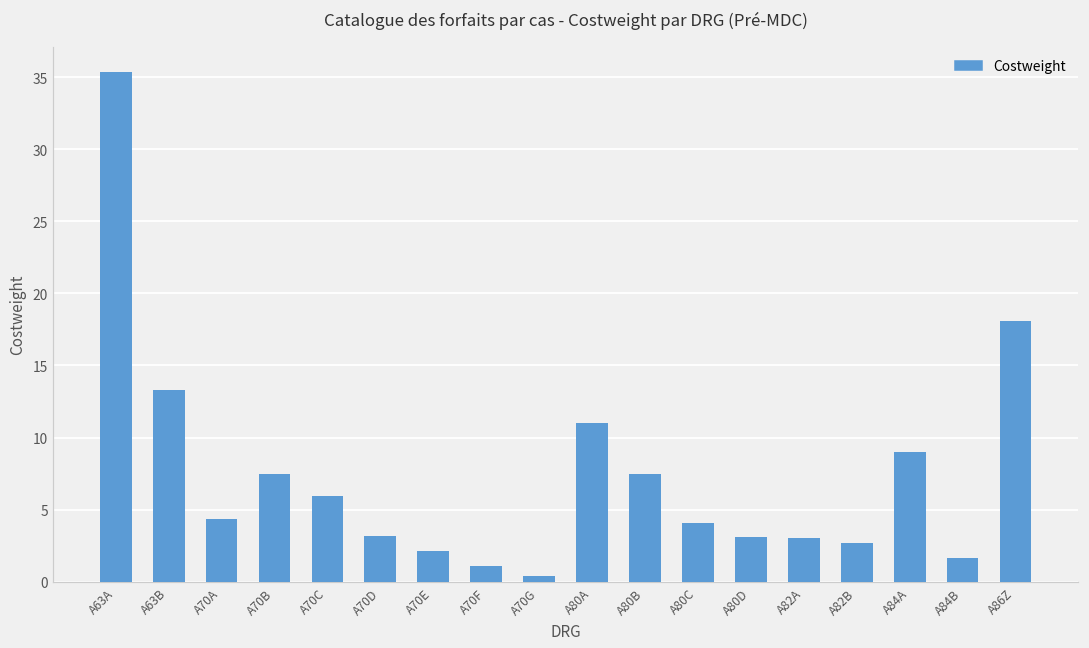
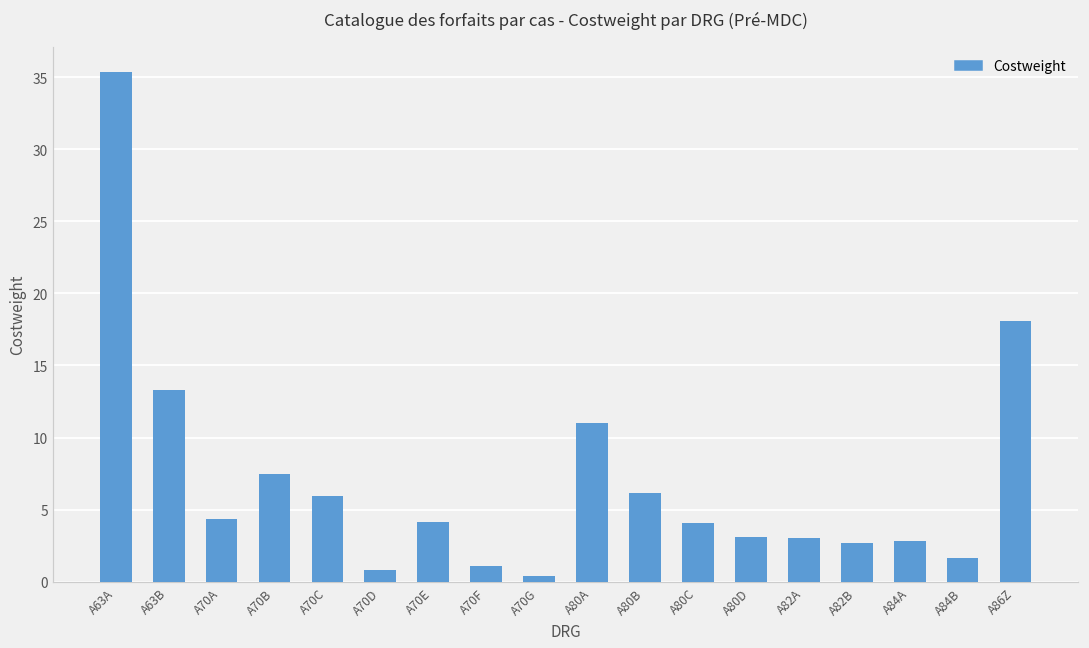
A70D: 3.2 -> 0.8
A70E: 2.1 -> 4.2
A80B: 7.5 -> 6.1
A84A: 9.0 -> 2.8
